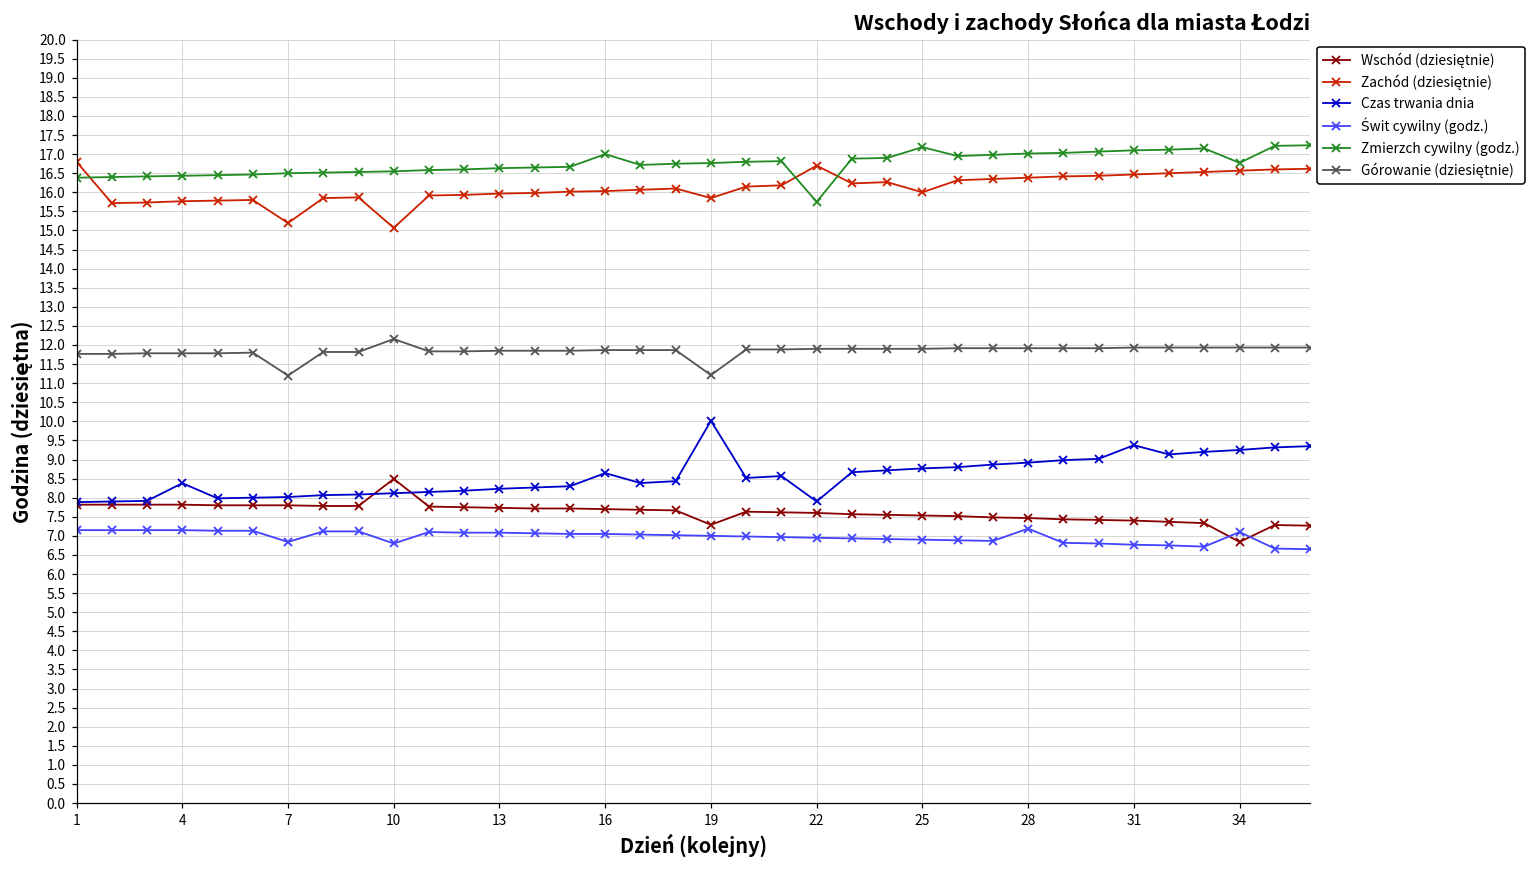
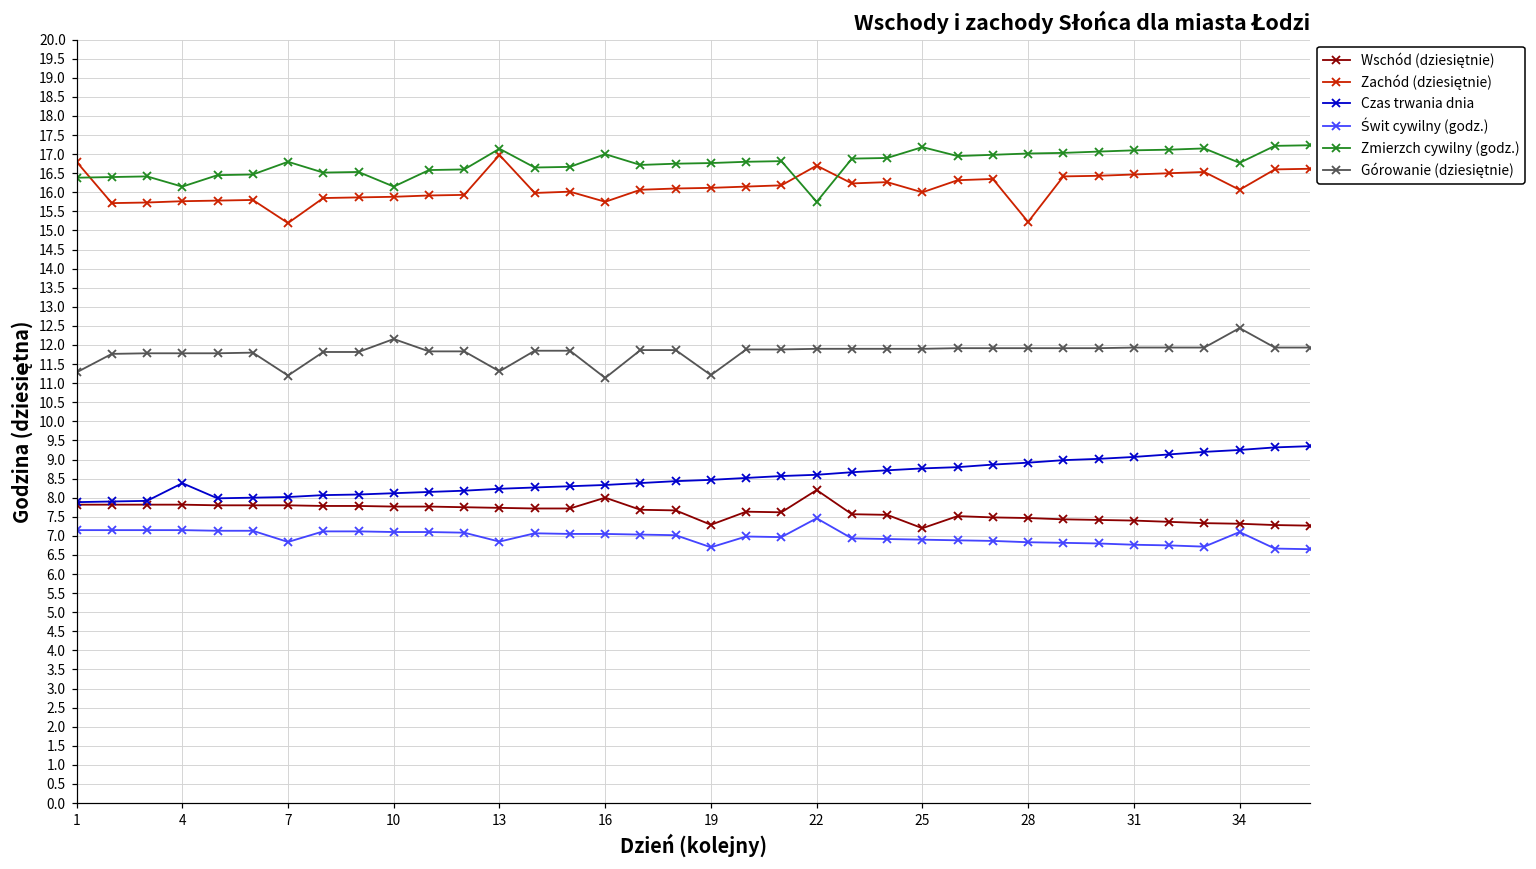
Górowanie (dziesiętnie), 1: 11.8 -> 11.3
Zmierzch cywilny (godz.), 4: 16.4 -> 16.1
Zmierzch cywilny (godz.), 7: 16.5 -> 16.8
Wschód (dziesiętnie), 10: 8.5 -> 7.8
Zachód (dziesiętnie), 10: 15.1 -> 15.9
Świt cywilny (godz.), 10: 6.8 -> 7.1
Zmierzch cywilny (godz.), 10: 16.6 -> 16.2
Zachód (dziesiętnie), 13: 16.0 -> 17.0
Świt cywilny (godz.), 13: 7.1 -> 6.8
Zmierzch cywilny (godz.), 13: 16.6 -> 17.1
Górowanie (dziesiętnie), 13: 11.9 -> 11.3
Wschód (dziesiętnie), 16: 7.7 -> 8.0
Zachód (dziesiętnie), 16: 16.0 -> 15.8
Czas trwania dnia, 16: 8.6 -> 8.3
Górowanie (dziesiętnie), 16: 11.9 -> 11.1
Zachód (dziesiętnie), 19: 15.8 -> 16.1
Czas trwania dnia, 19: 10.0 -> 8.5
Świt cywilny (godz.), 19: 7.0 -> 6.7
Wschód (dziesiętnie), 22: 7.6 -> 8.2
Czas trwania dnia, 22: 7.9 -> 8.6
Świt cywilny (godz.), 22: 7.0 -> 7.5
Wschód (dziesiętnie), 25: 7.5 -> 7.2
Zachód (dziesiętnie), 28: 16.4 -> 15.2
Świt cywilny (godz.), 28: 7.2 -> 6.8
Czas trwania dnia, 31: 9.4 -> 9.1
Wschód (dziesiętnie), 34: 6.8 -> 7.3
Zachód (dziesiętnie), 34: 16.6 -> 16.1
Górowanie (dziesiętnie), 34: 11.9 -> 12.4
